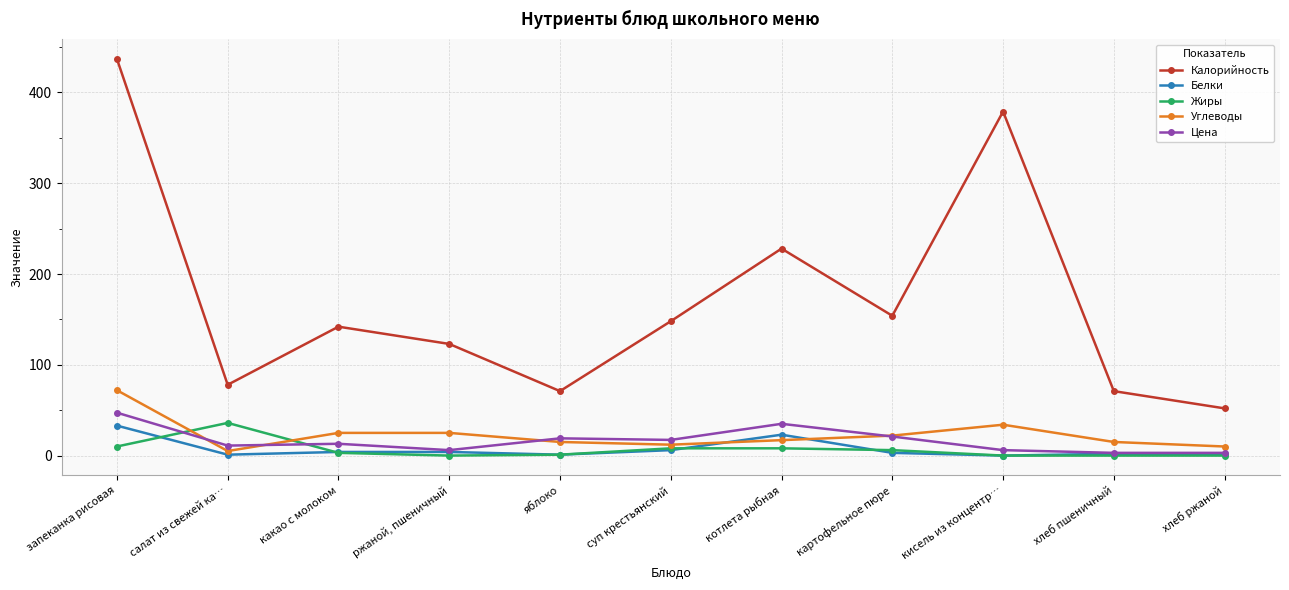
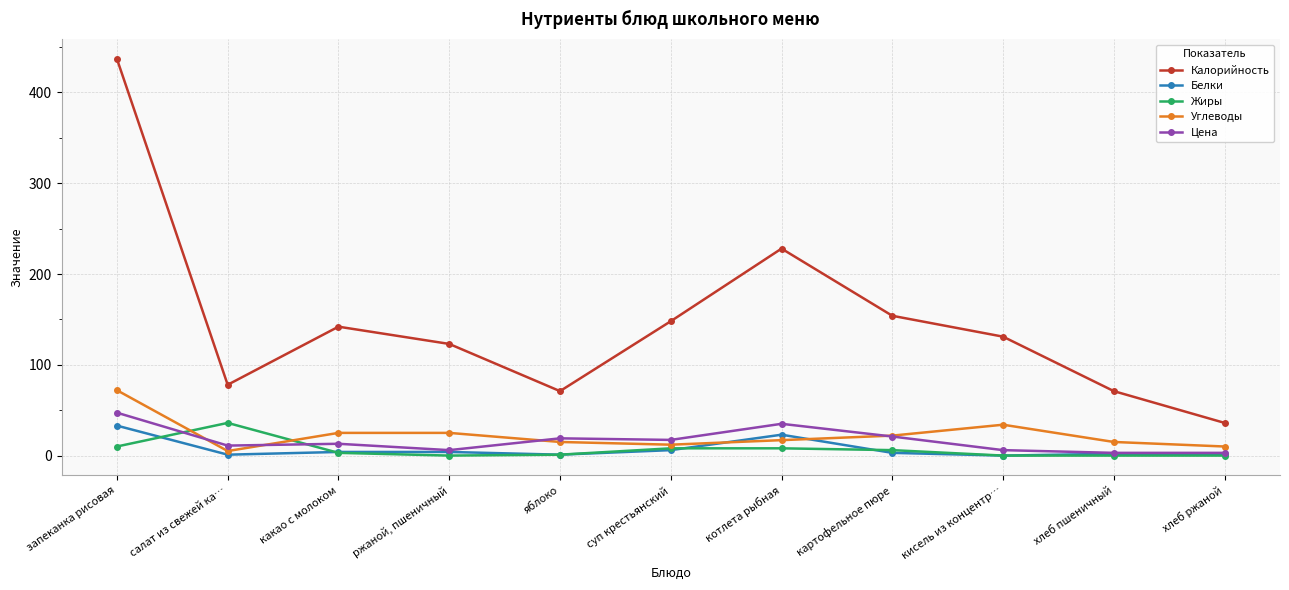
Калорийность, кисель из концентр…: 380 -> 130
Калорийность, хлеб ржаной: 50 -> 40
